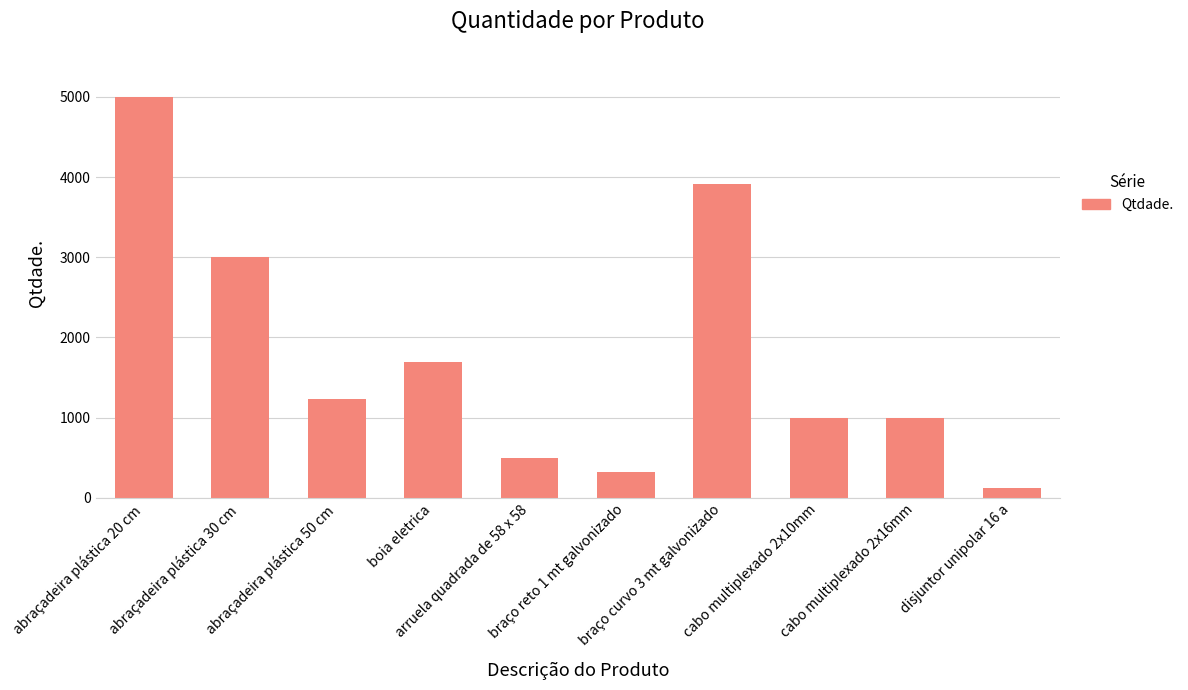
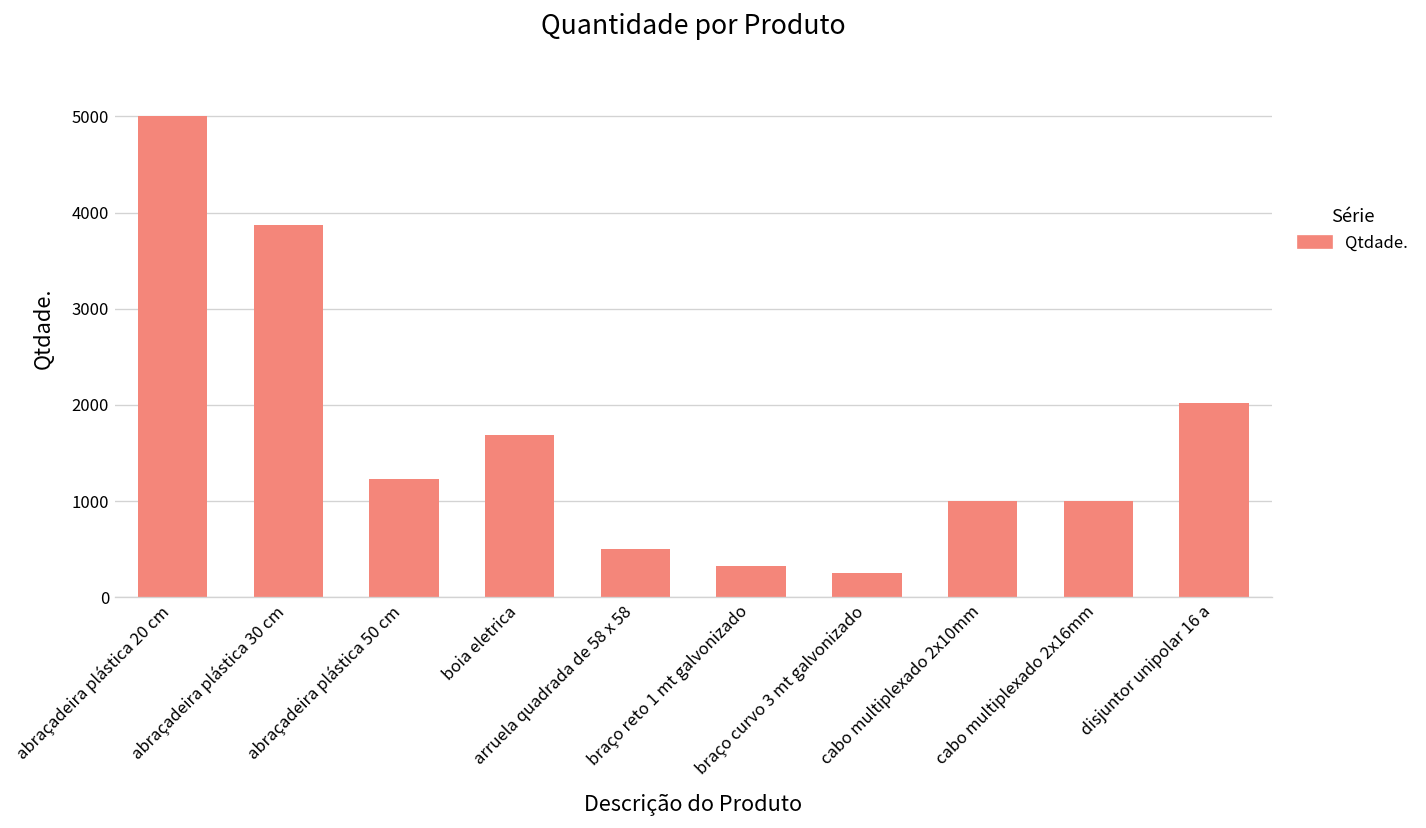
abraçadeira plástica 30 cm: 3000 -> 3900
braço curvo 3 mt galvonizado: 3900 -> 300
disjuntor unipolar 16 a: 100 -> 2000
